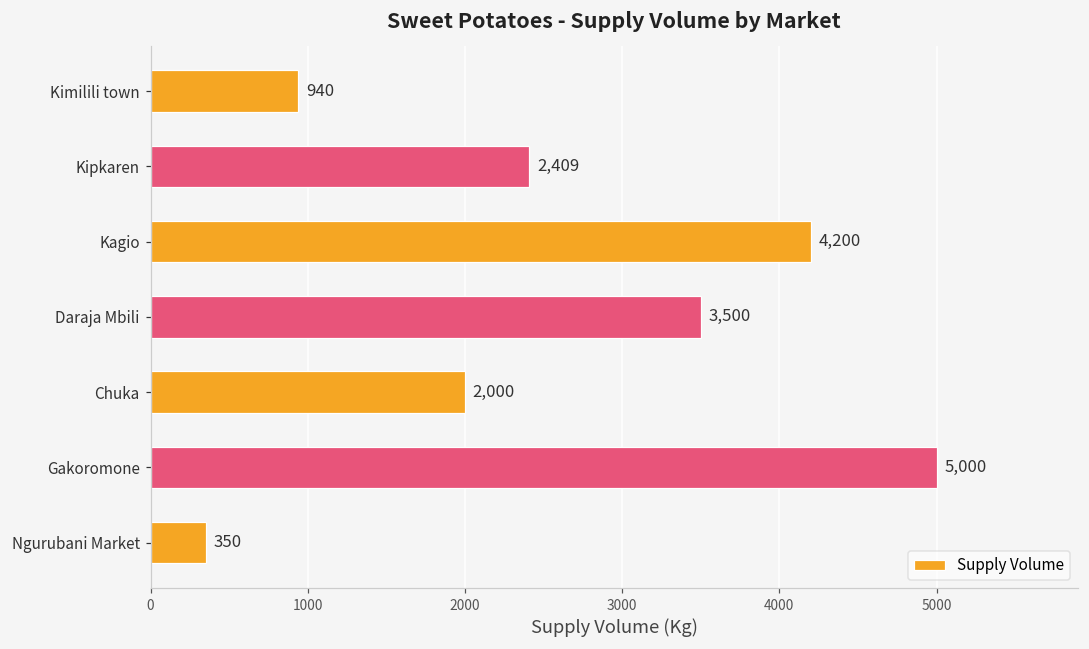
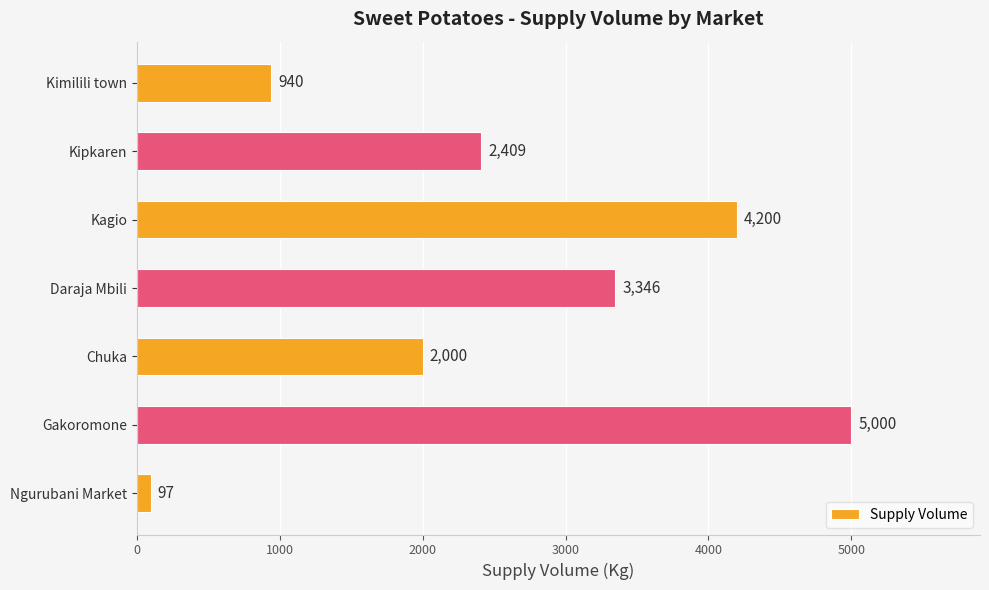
Daraja Mbili: 3,500 -> 3,346
Ngurubani Market: 350 -> 97
